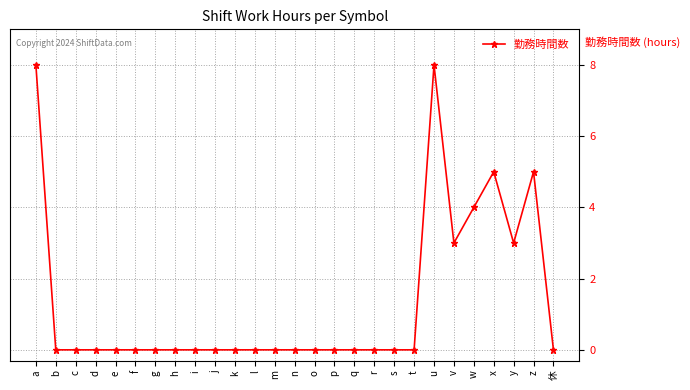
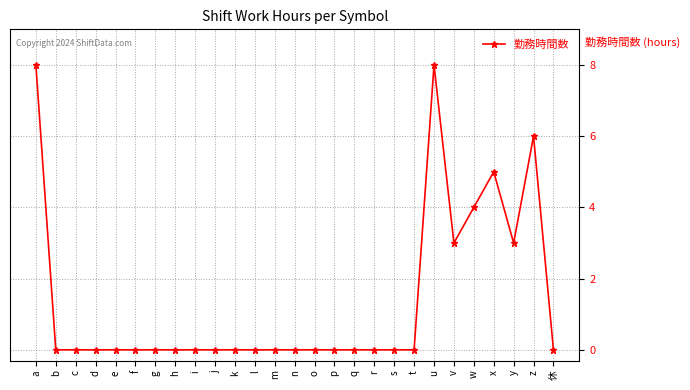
z: 5 -> 6
